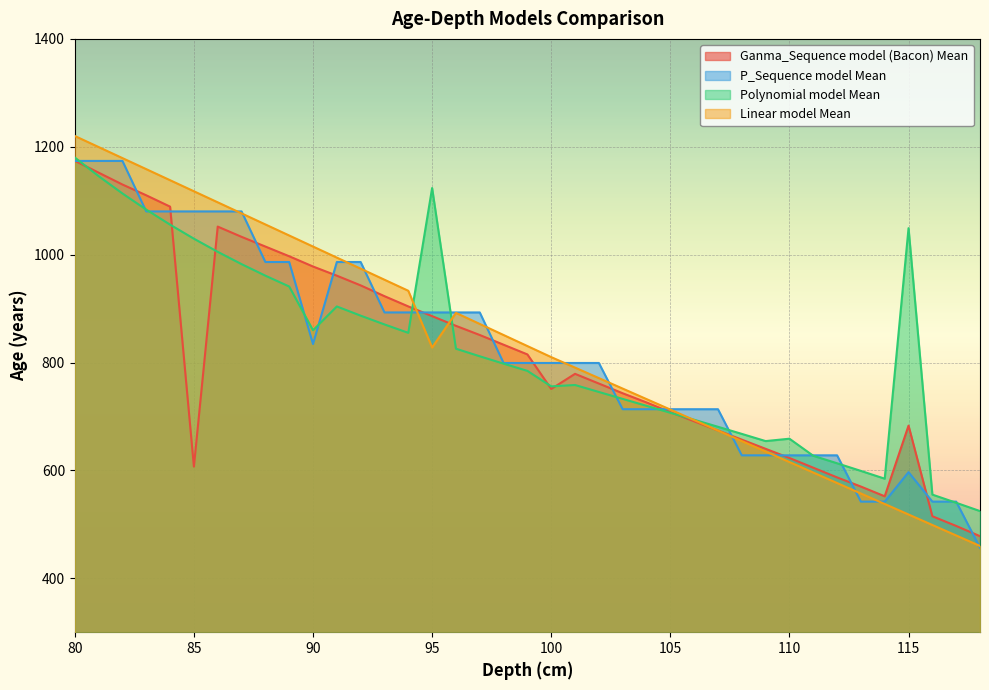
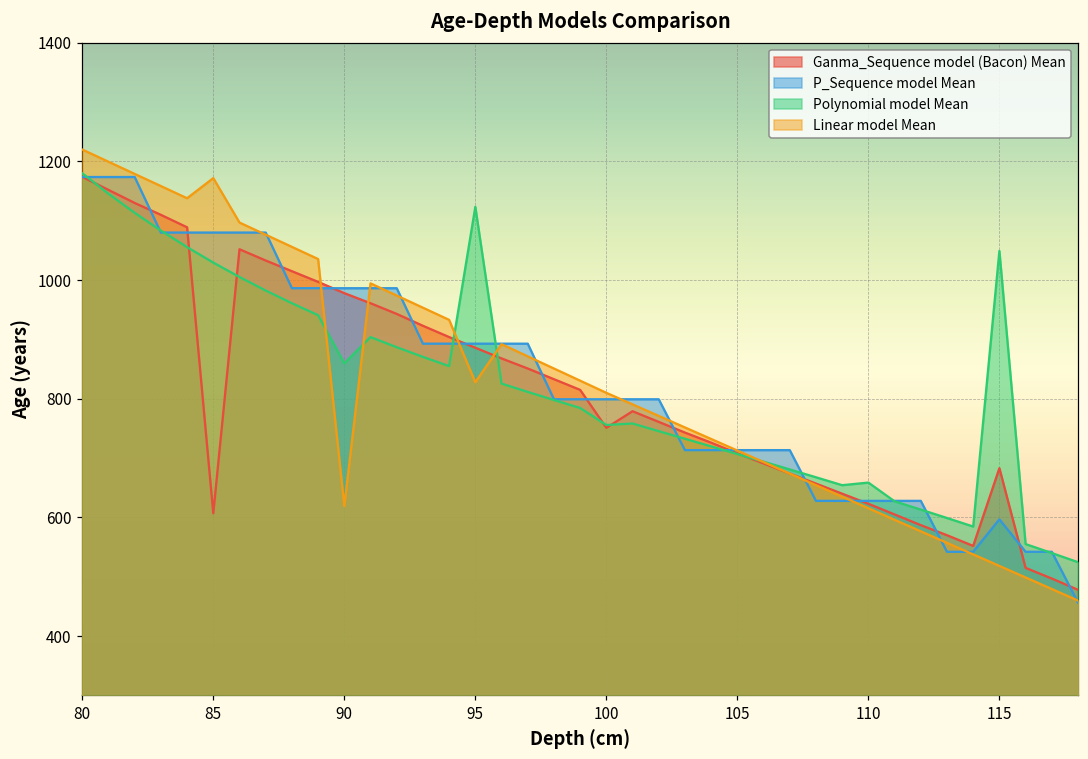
Linear model Mean, 85: 1120 -> 1170
P_Sequence model Mean, 90: 830 -> 990
Linear model Mean, 90: 1020 -> 620
